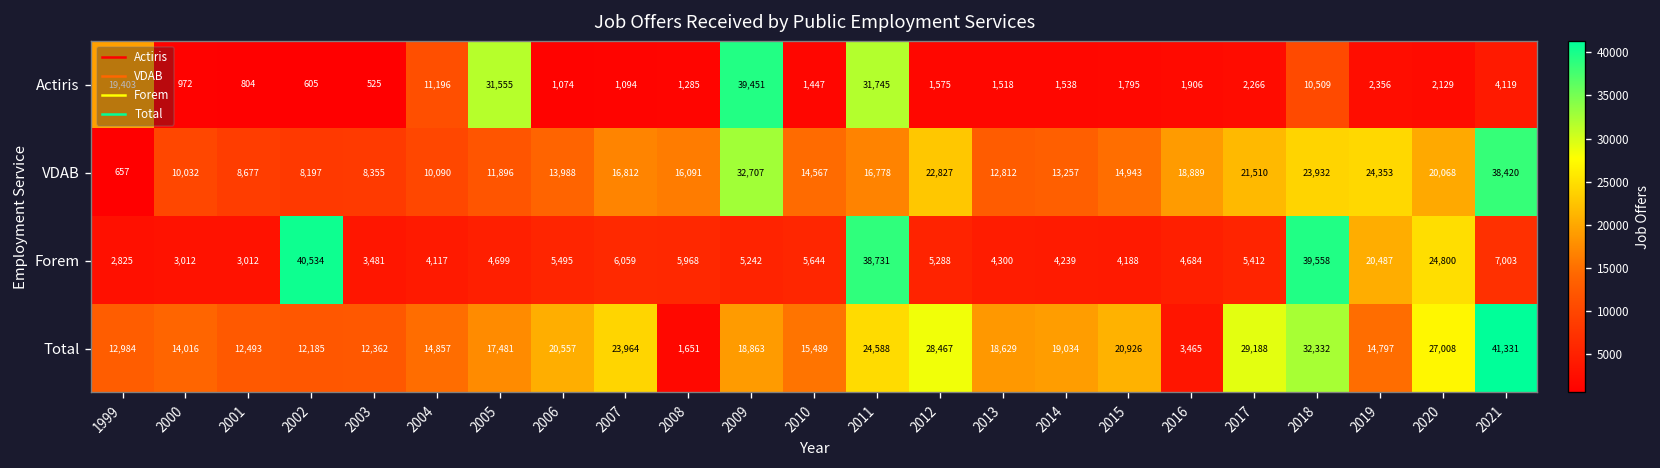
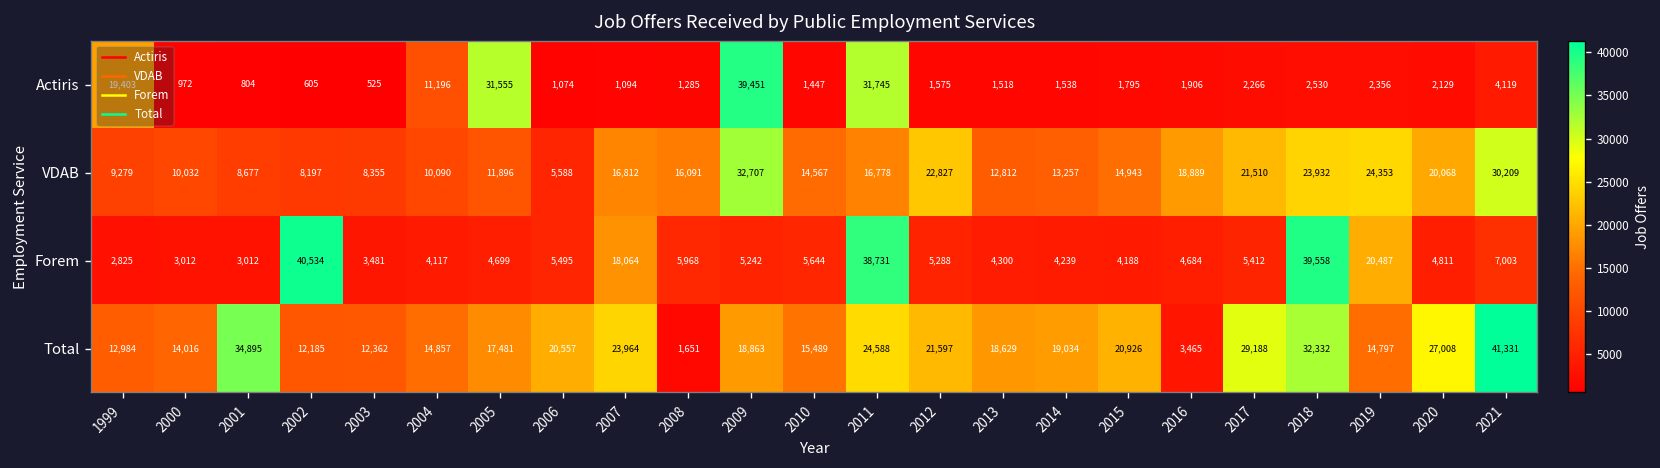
Actiris, 2018: 10,509 -> 2,530
VDAB, 1999: 657 -> 9,279
VDAB, 2006: 13,988 -> 5,588
VDAB, 2021: 38,420 -> 30,209
Forem, 2007: 6,059 -> 18,064
Forem, 2020: 24,800 -> 4,811
Total, 2001: 12,493 -> 34,895
Total, 2012: 28,467 -> 21,597
